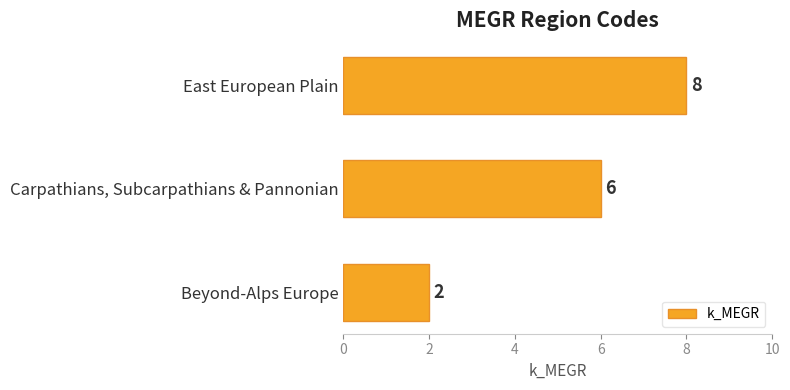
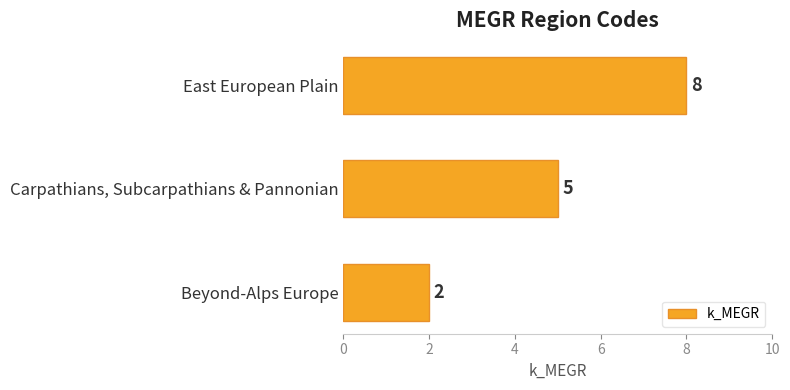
Carpathians, Subcarpathians & Pannonian: 6 -> 5
